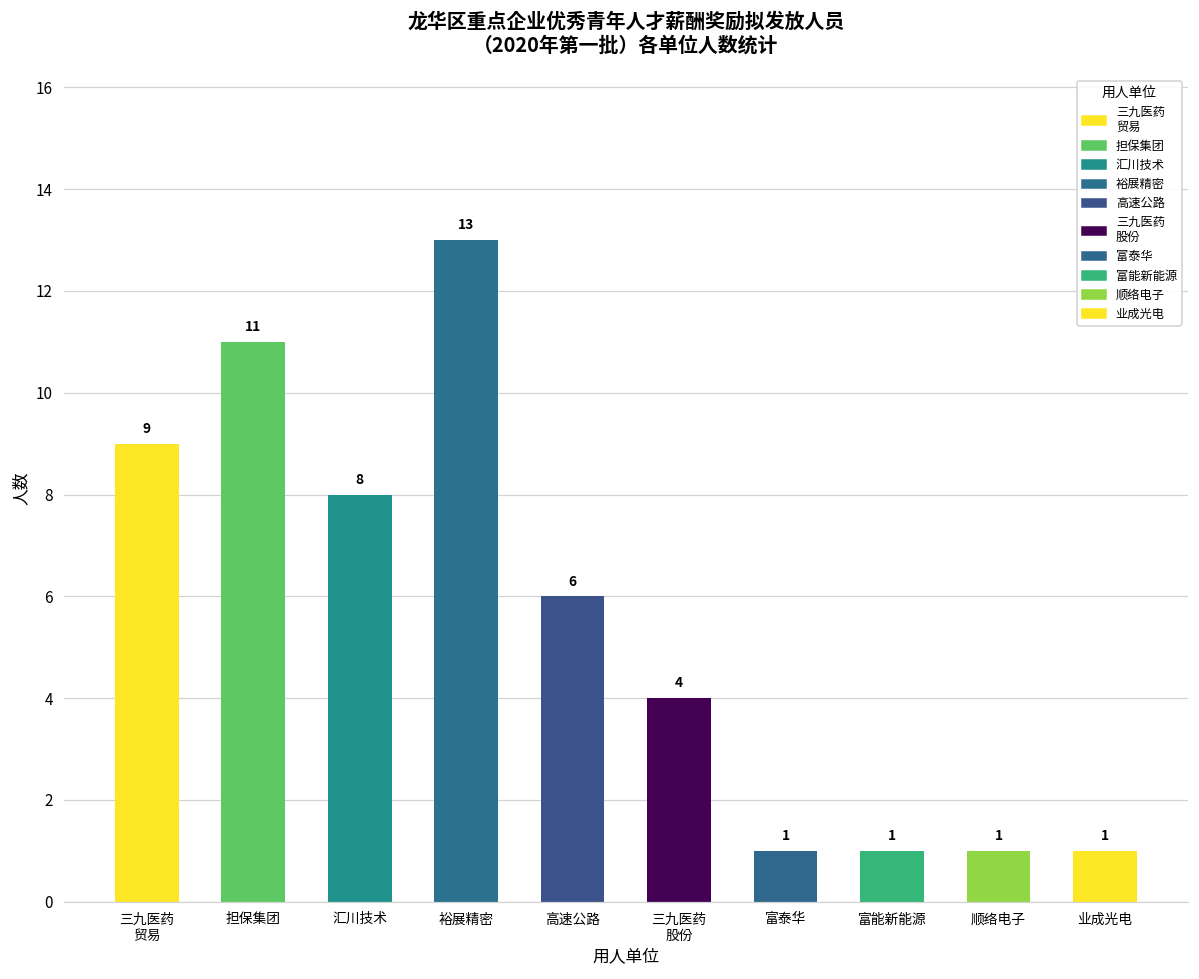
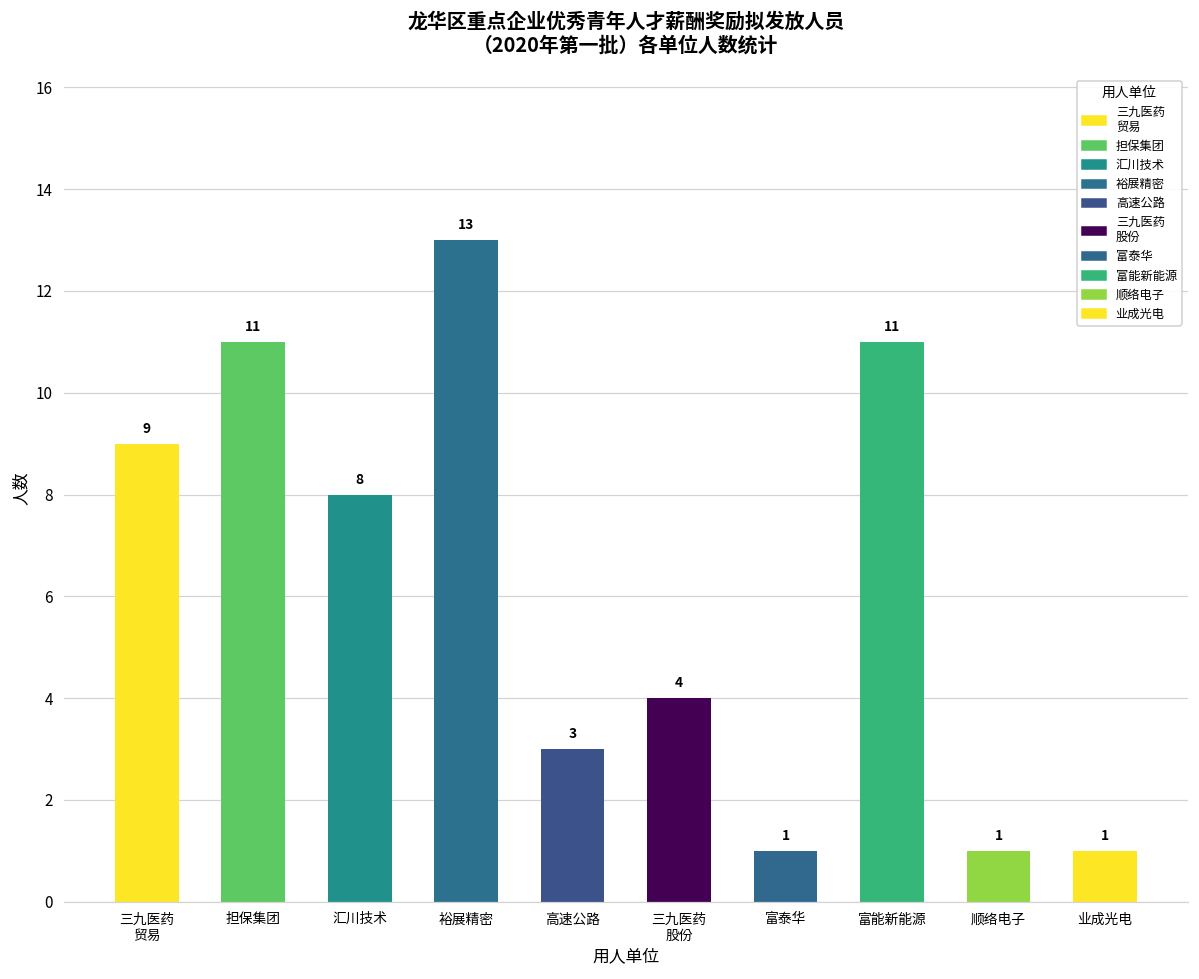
高速公路: 6 -> 3
富能新能源: 1 -> 11
